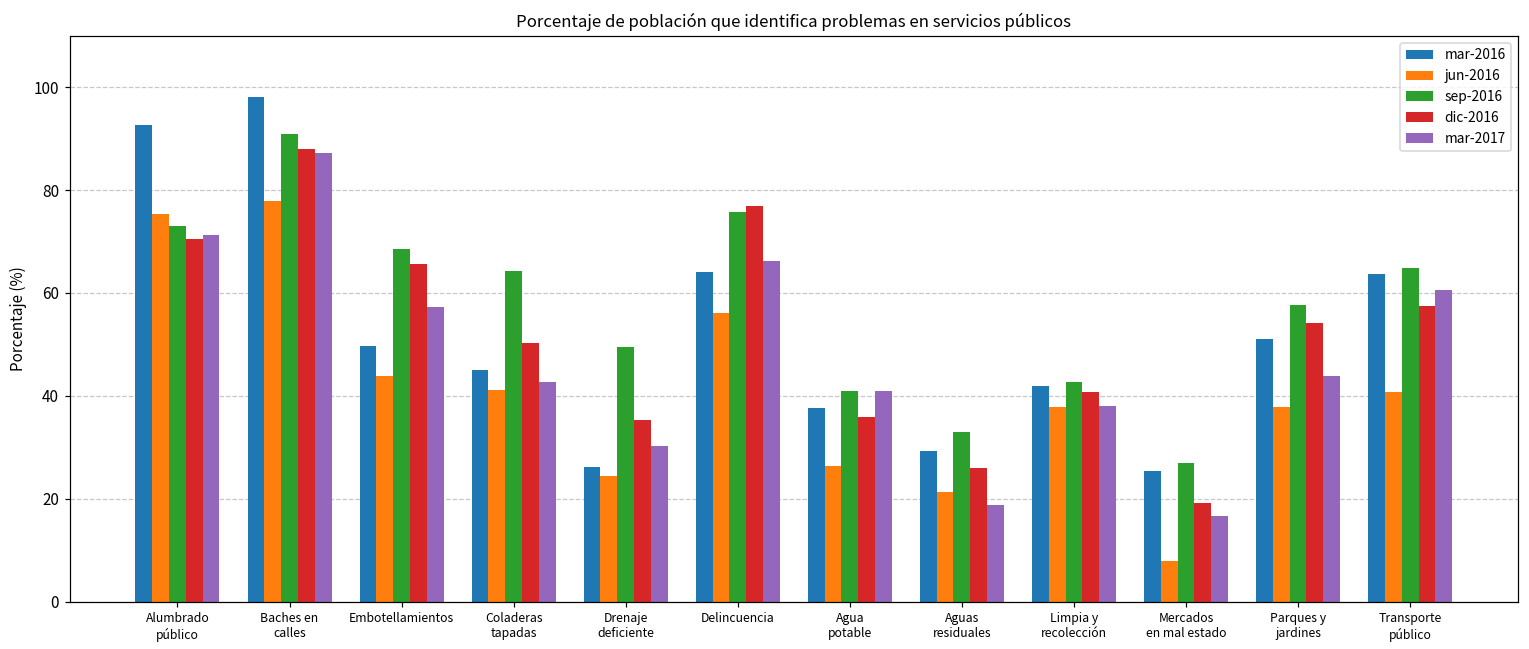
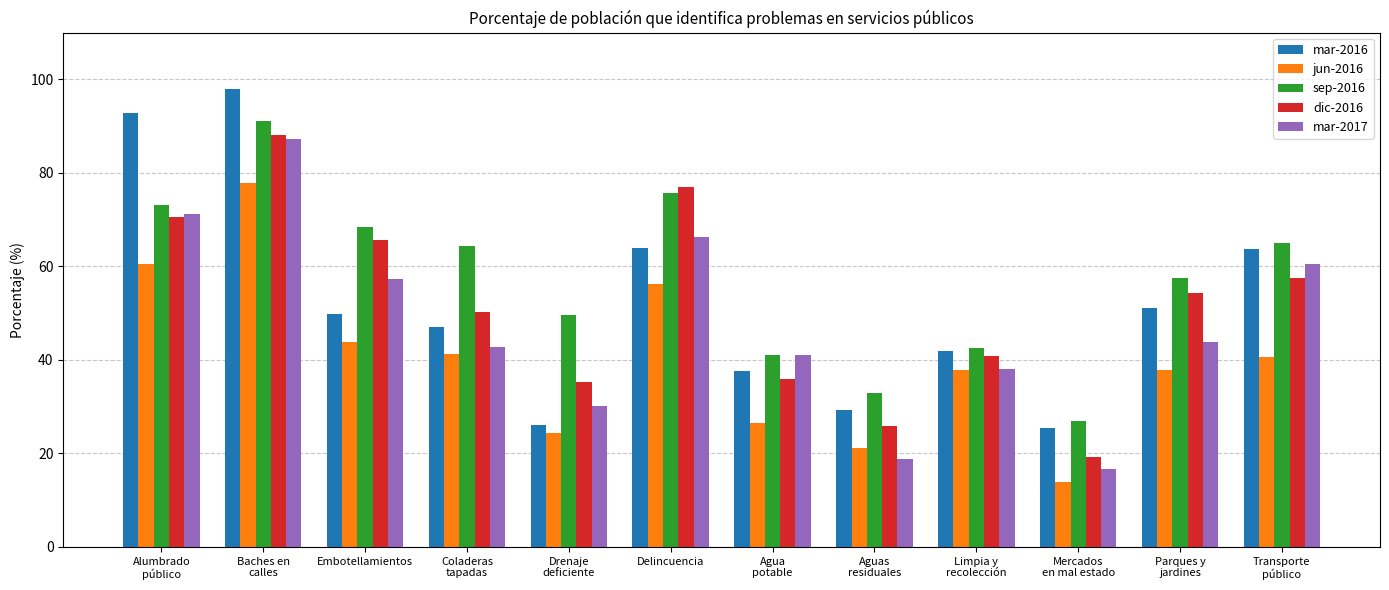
jun-2016, Alumbrado público: 75 -> 61
mar-2016, Coladeras tapadas: 45 -> 47
jun-2016, Mercados en mal estado: 8 -> 14
